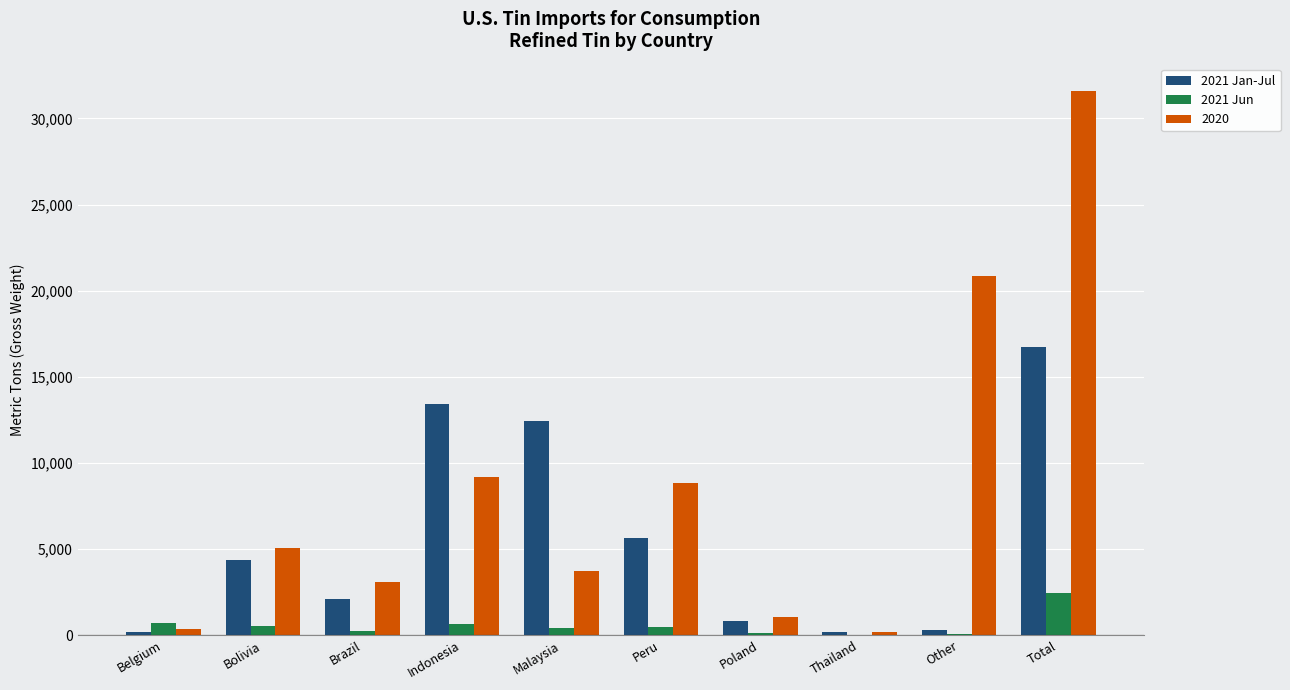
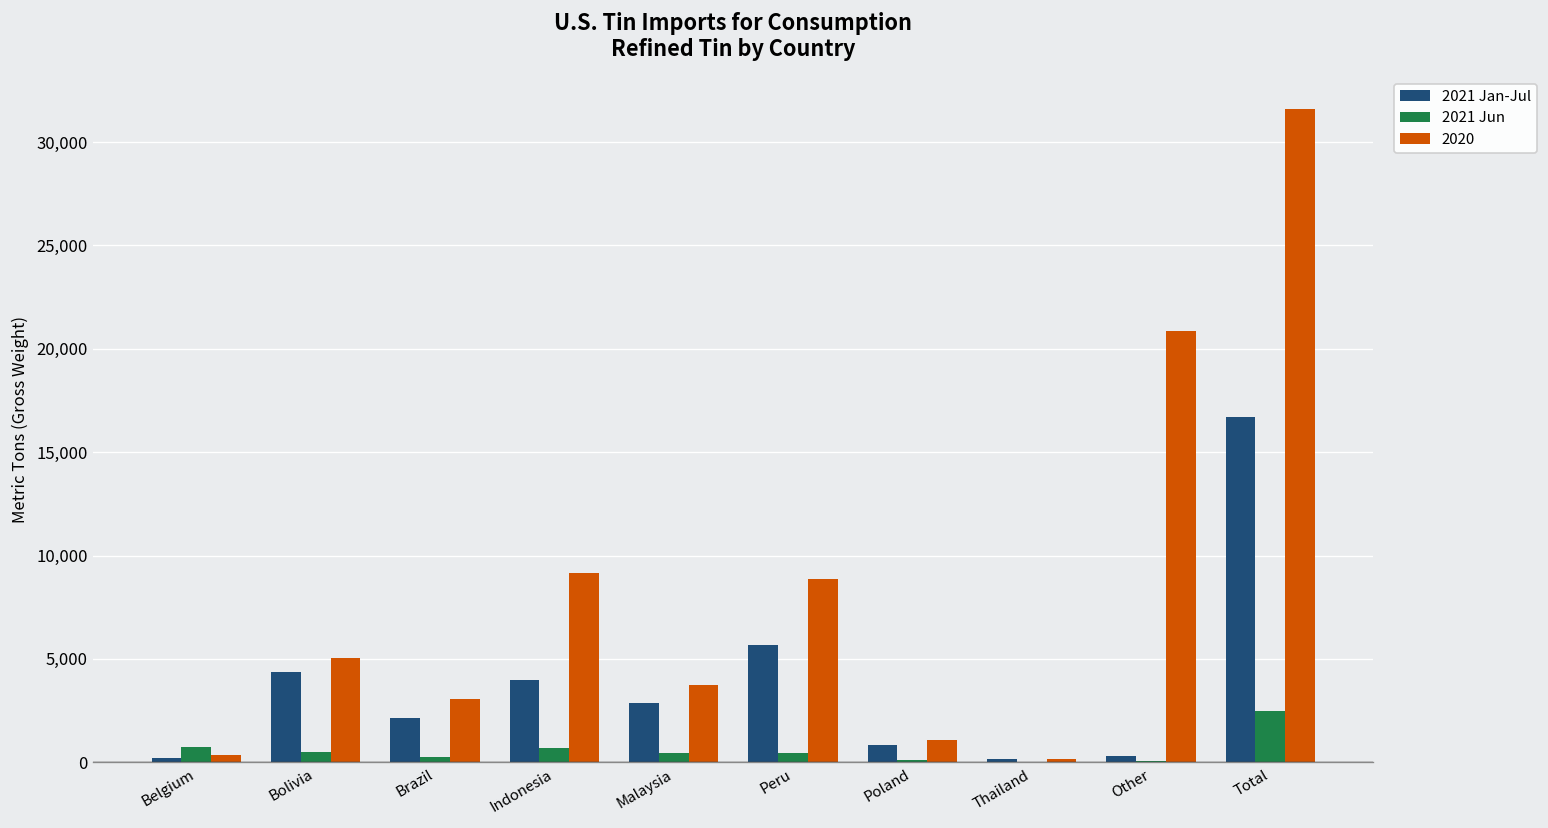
2021 Jan-Jul, Indonesia: 13,400 -> 4,000
2021 Jan-Jul, Malaysia: 12,400 -> 2,900
